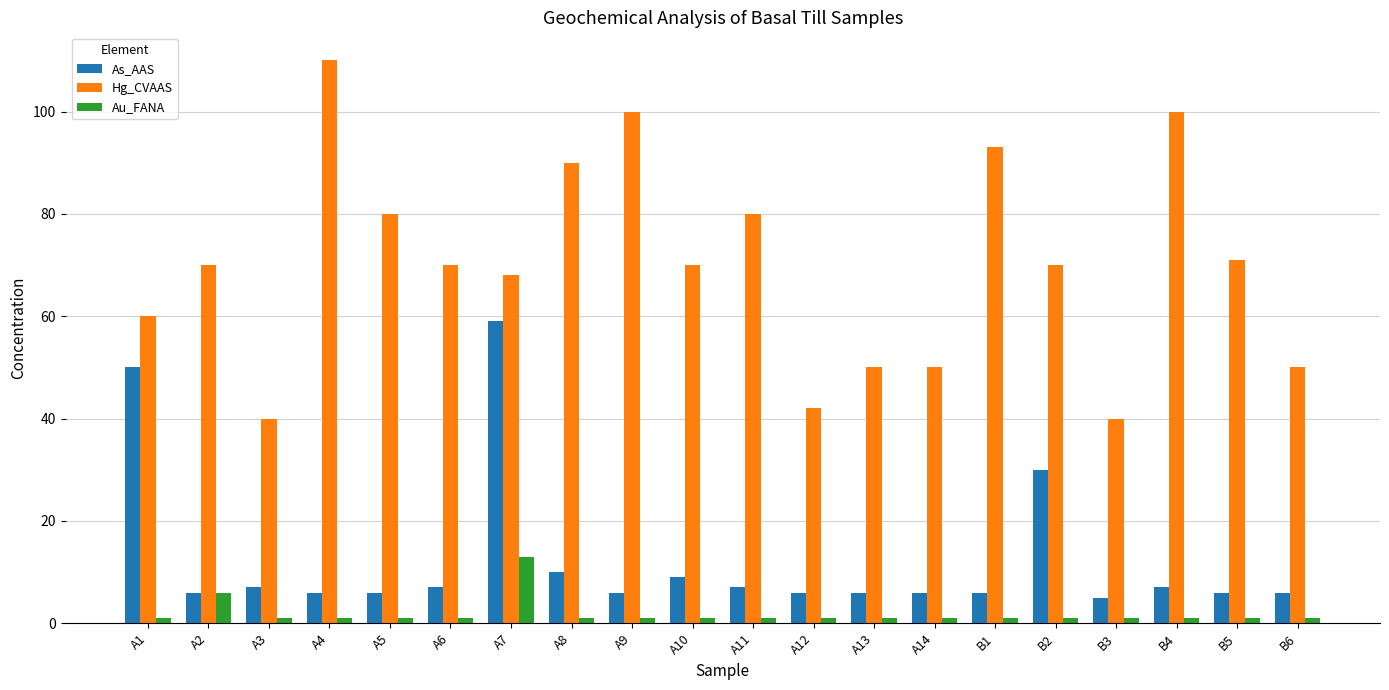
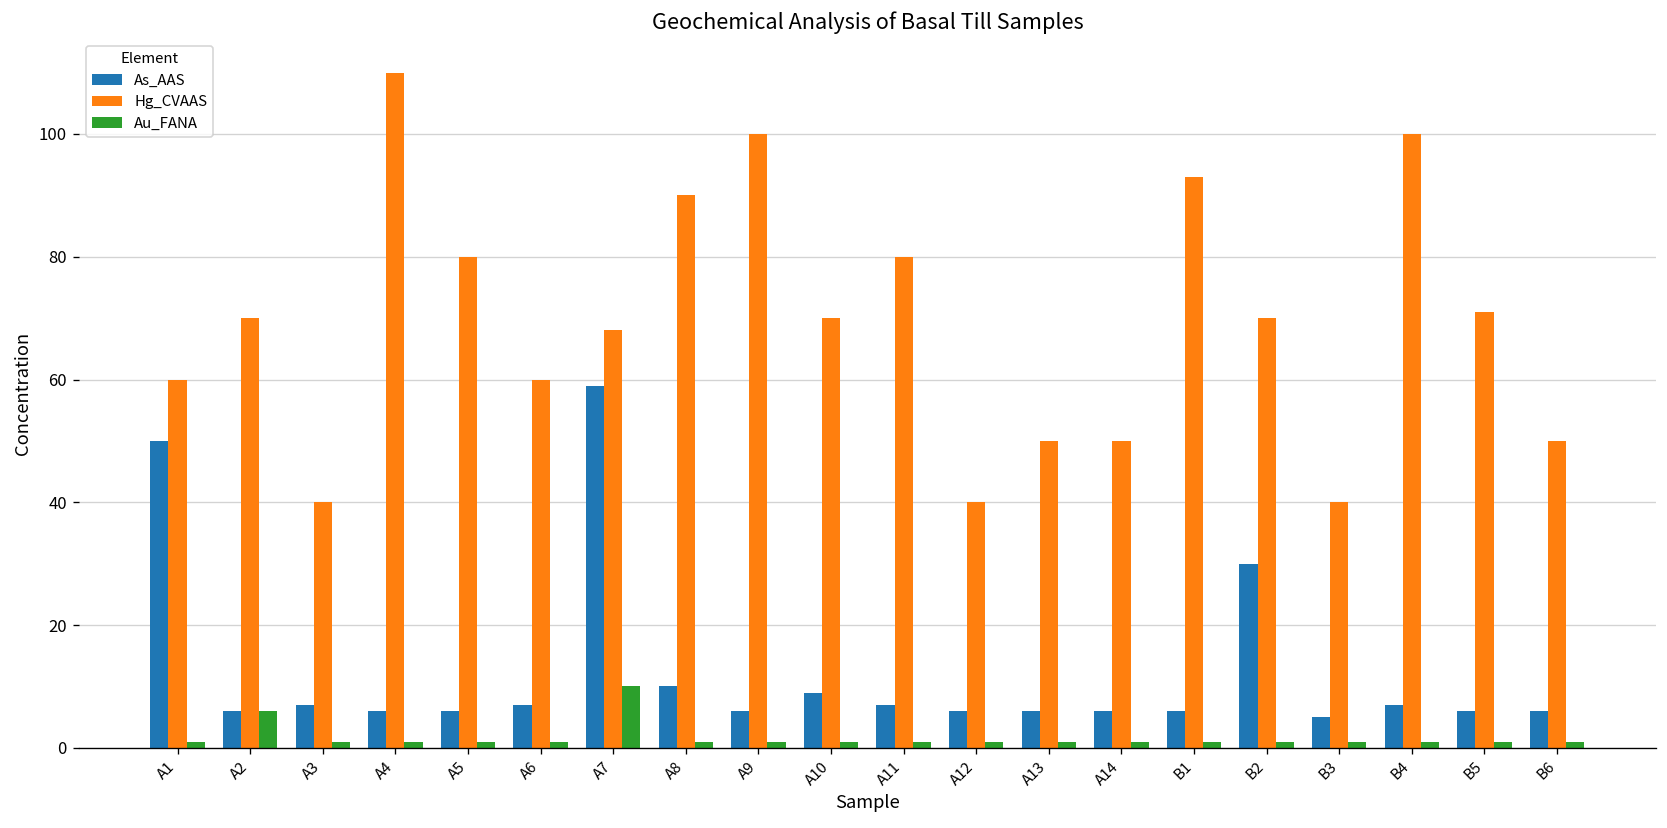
Hg_CVAAS, A6: 70 -> 60
Au_FANA, A7: 13 -> 10
Hg_CVAAS, A12: 42 -> 40
